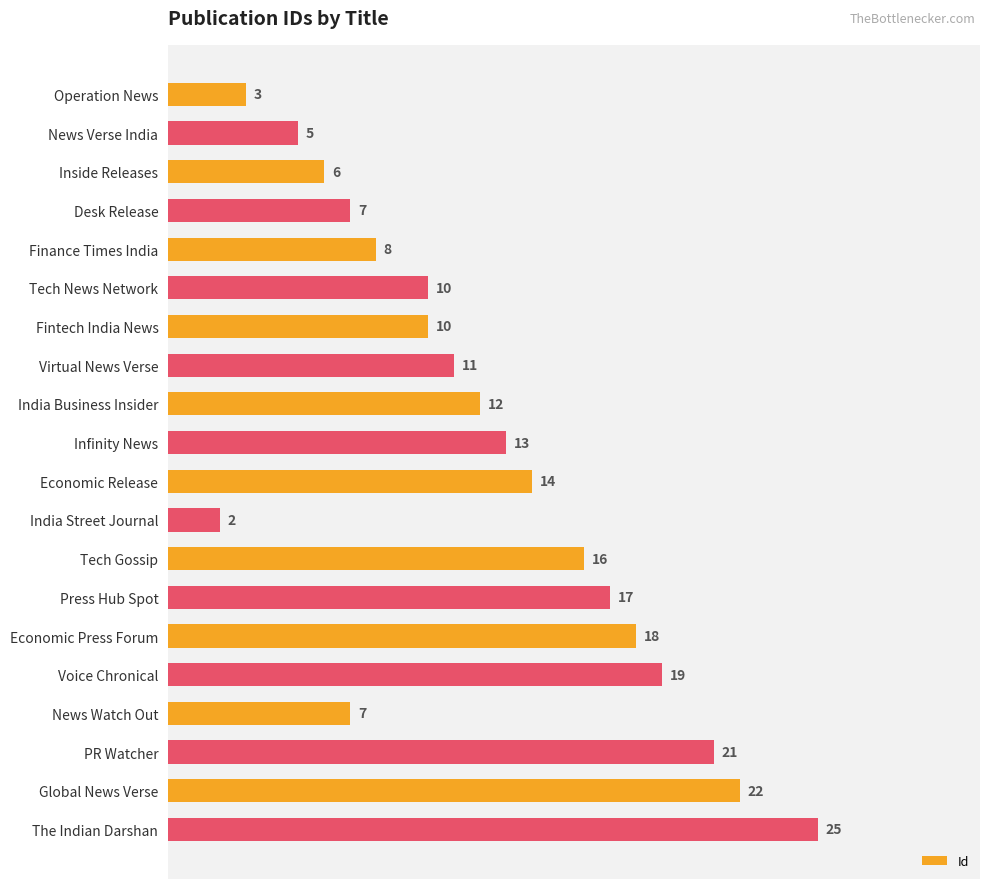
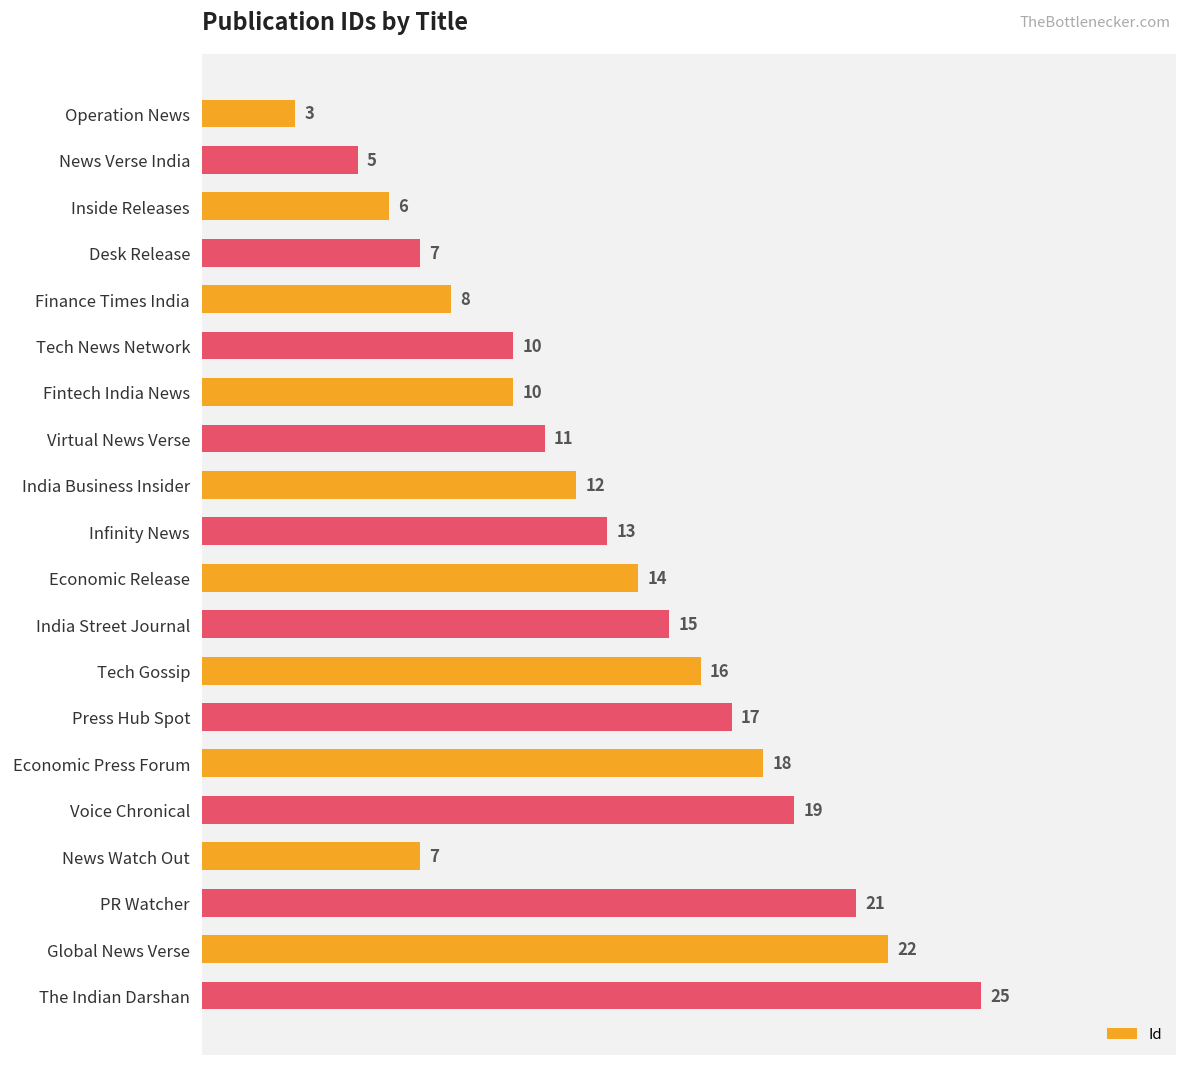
India Street Journal: 2 -> 15
